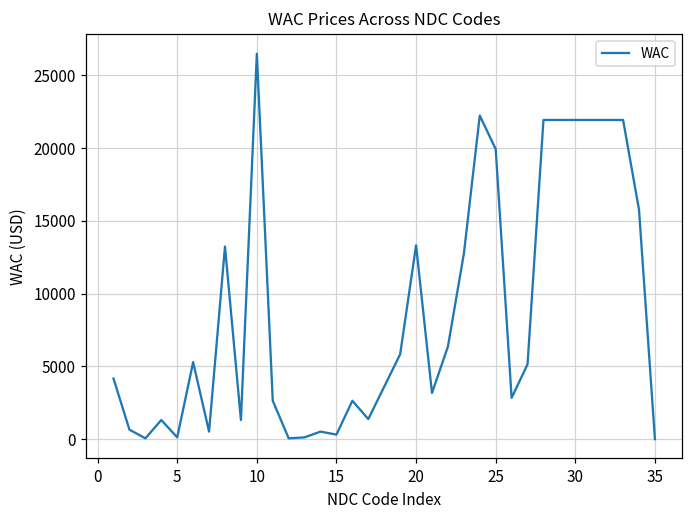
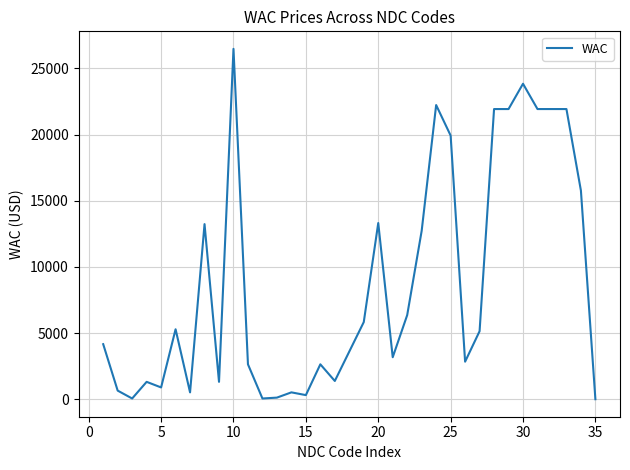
5: 100 -> 900
30: 21900 -> 23800
